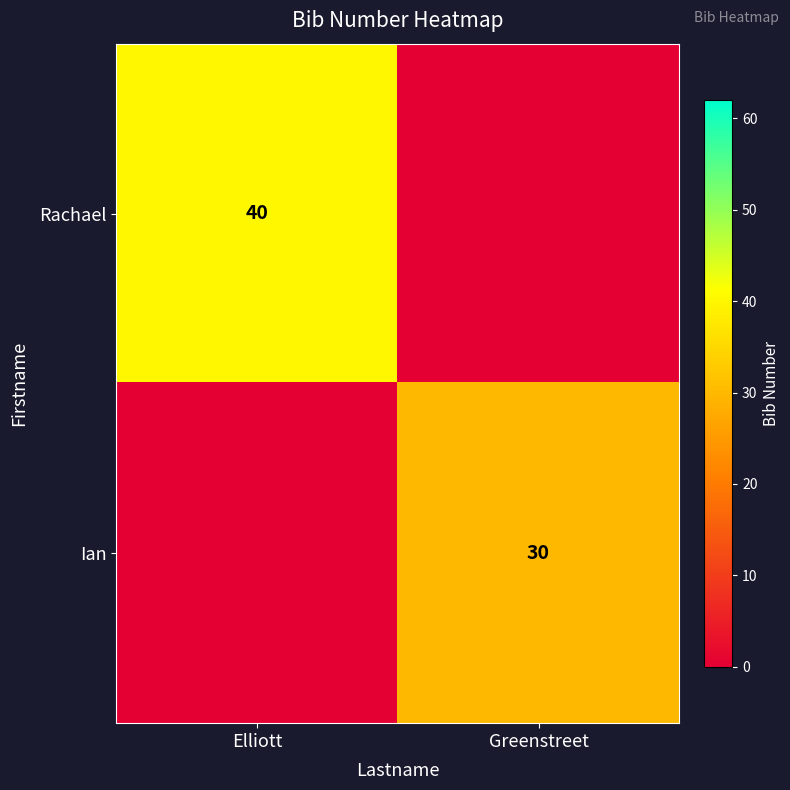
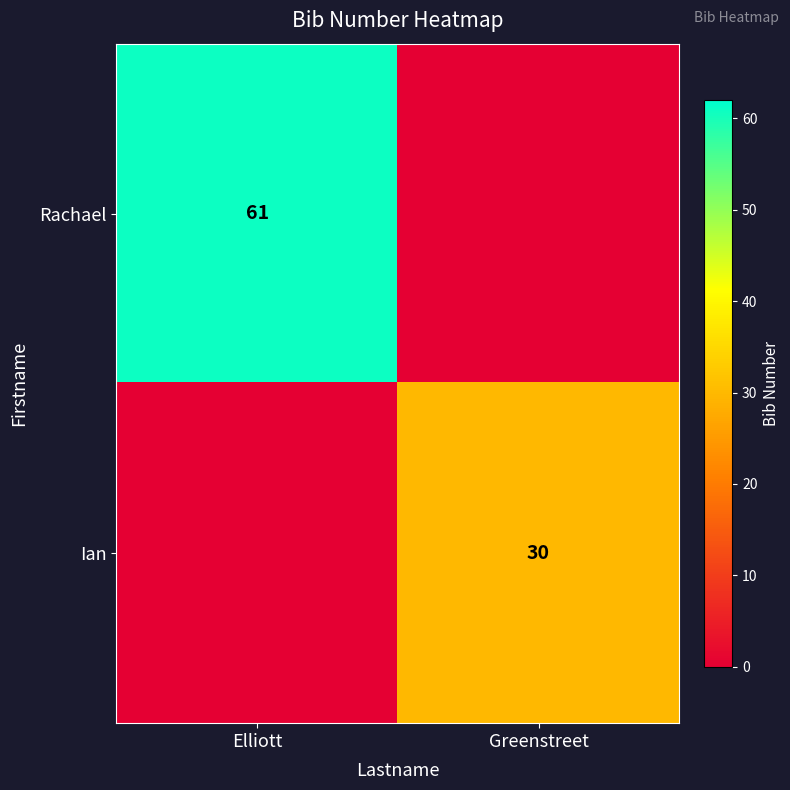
Rachael, Elliott: 40 -> 61
